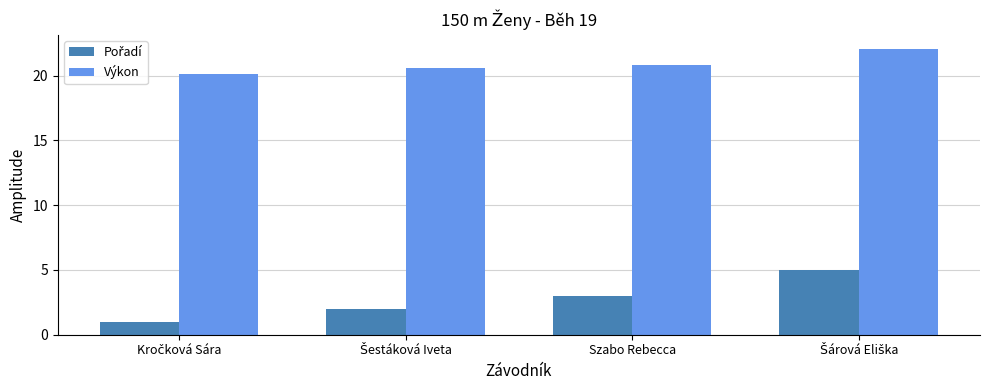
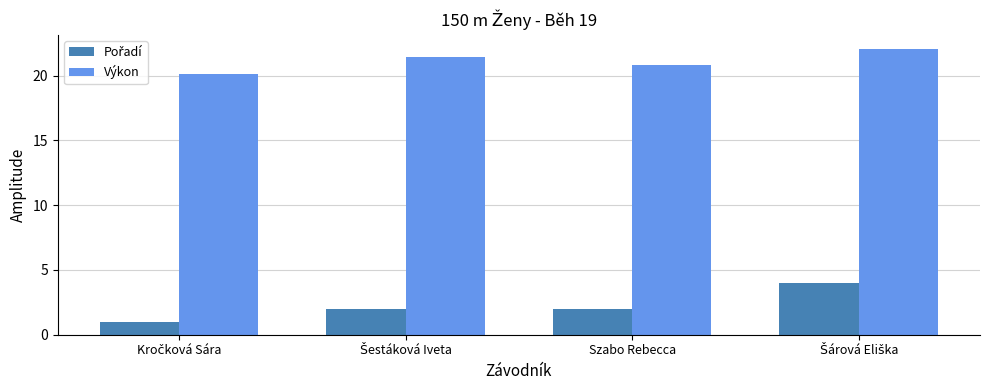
Výkon, Šestáková Iveta: 20.6 -> 21.4
Pořadí, Szabo Rebecca: 3 -> 2
Pořadí, Šárová Eliška: 5 -> 4
